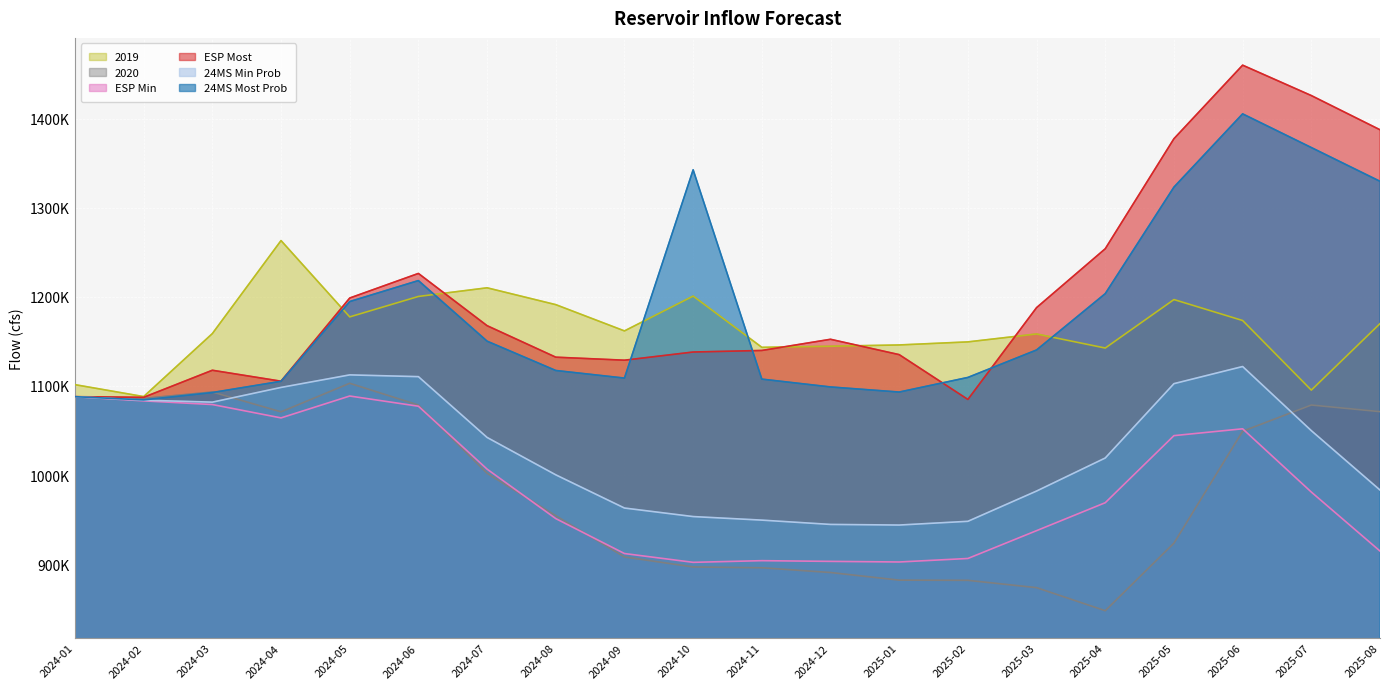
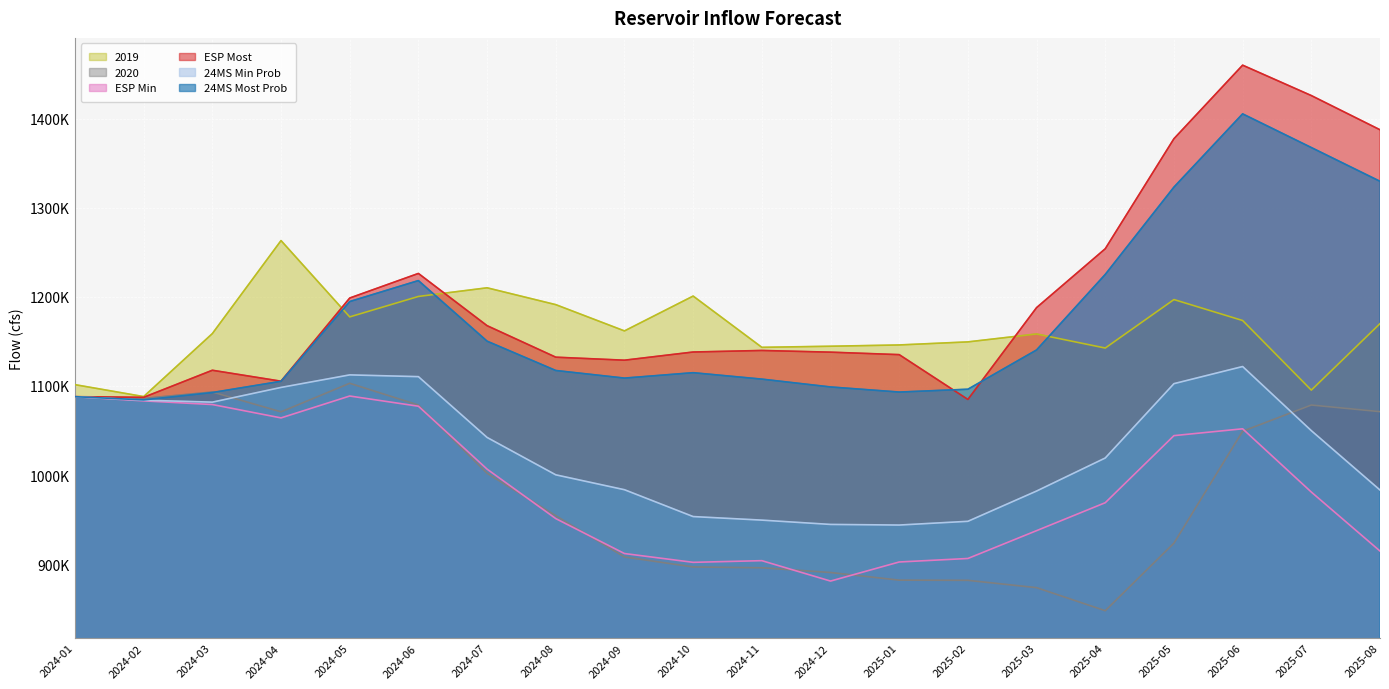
24MS Min Prob, 2024-09: 960000 -> 980000
24MS Most Prob, 2024-10: 1340000 -> 1110000
ESP Min, 2024-12: 900000 -> 880000
ESP Most, 2024-12: 1150000 -> 1140000
24MS Most Prob, 2025-02: 1110000 -> 1100000
24MS Most Prob, 2025-04: 1200000 -> 1230000
